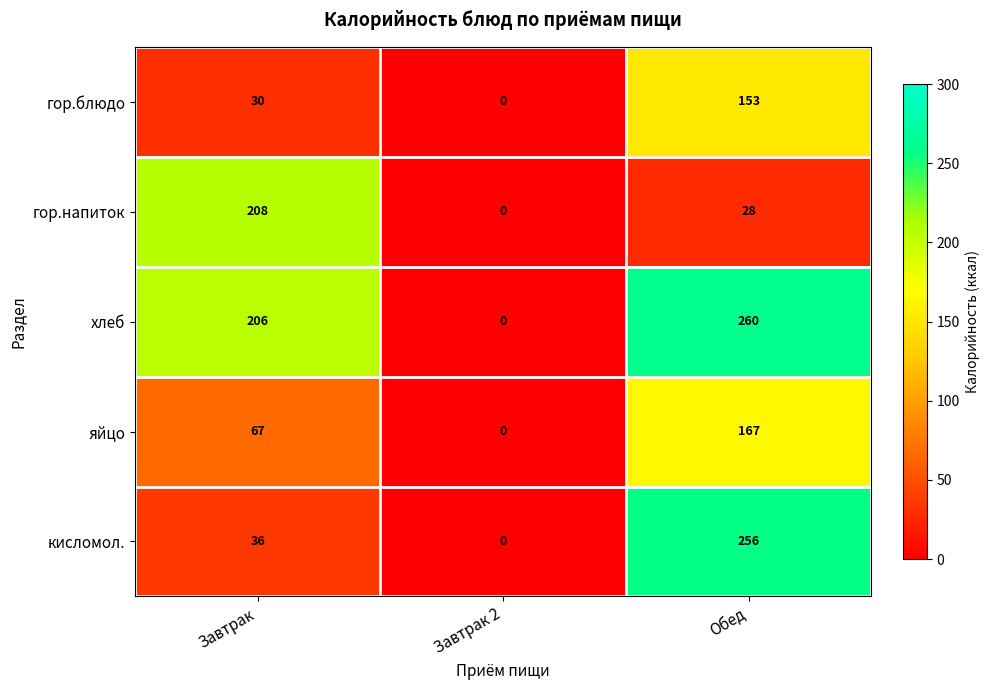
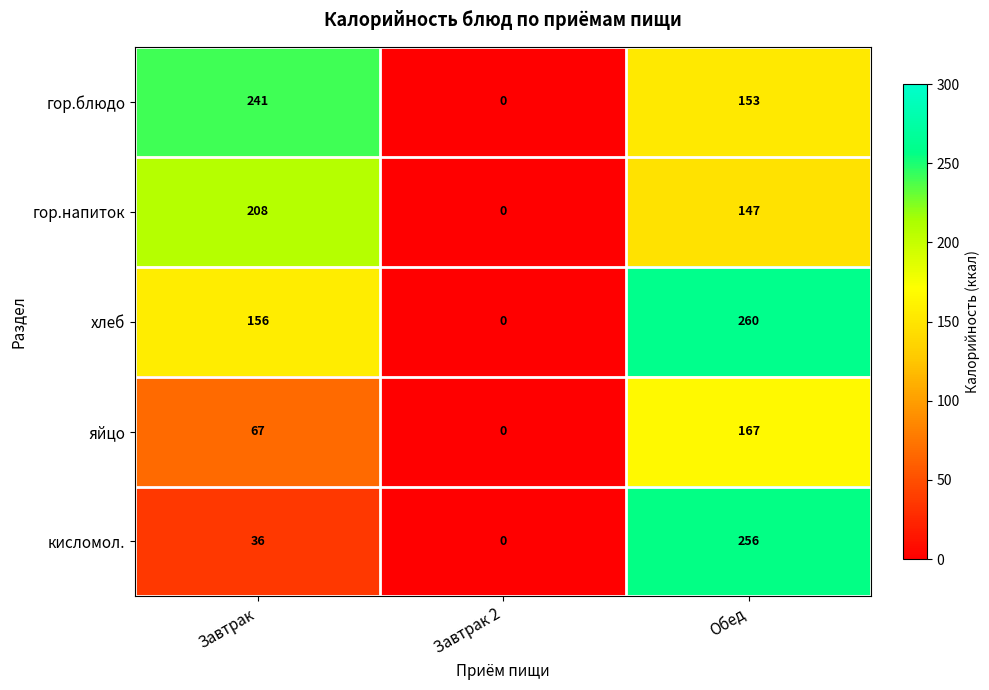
гор.блюдо, Завтрак: 30 -> 241
гор.напиток, Обед: 28 -> 147
хлеб, Завтрак: 206 -> 156
